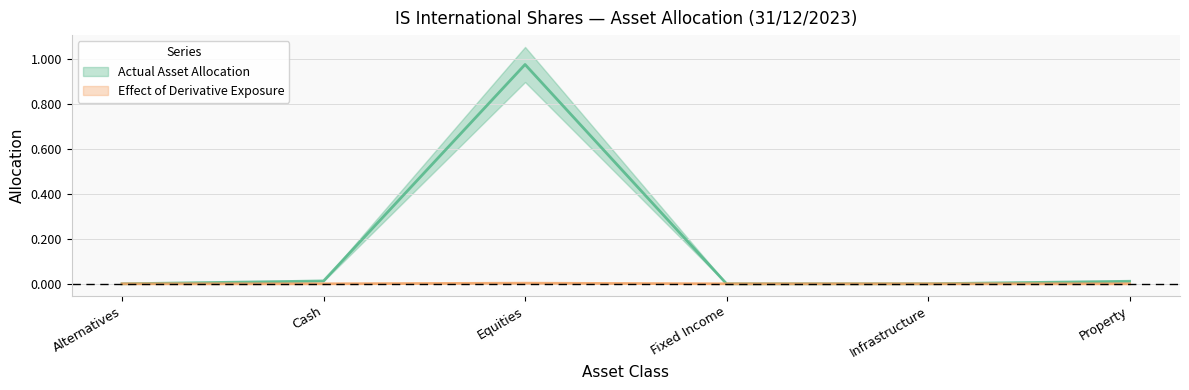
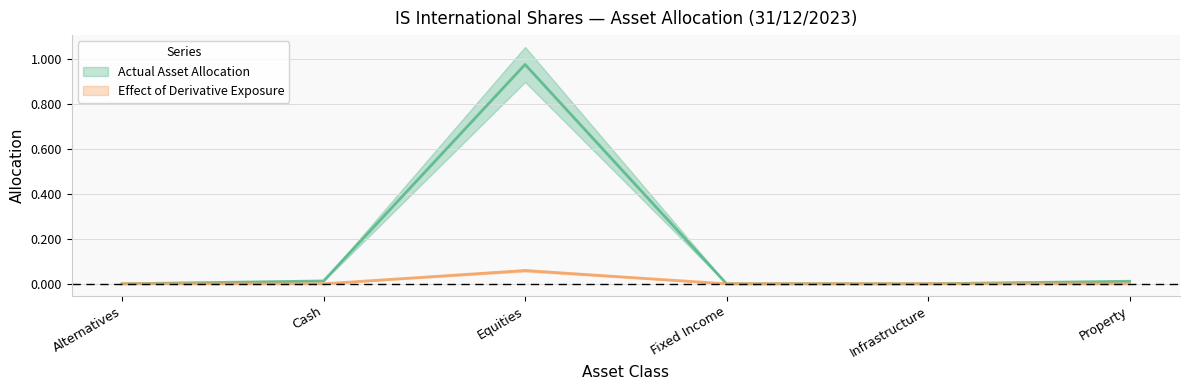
Effect of Derivative Exposure, Equities: 0.00 -> 0.06
